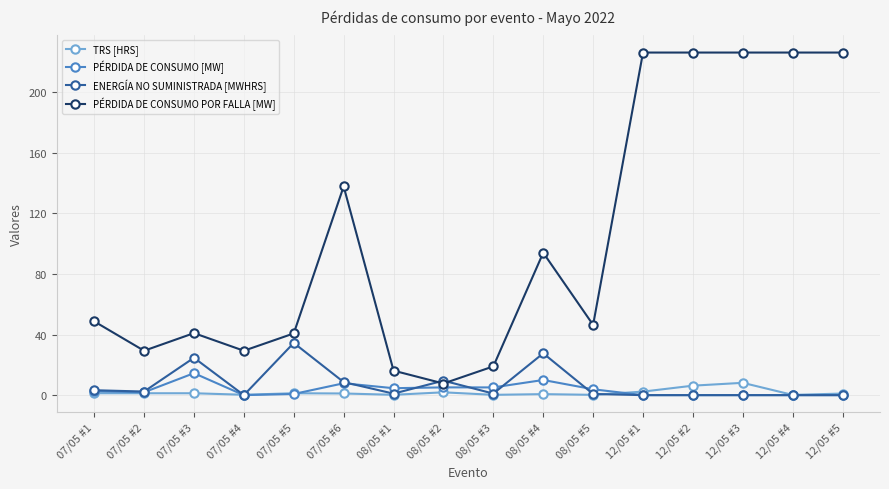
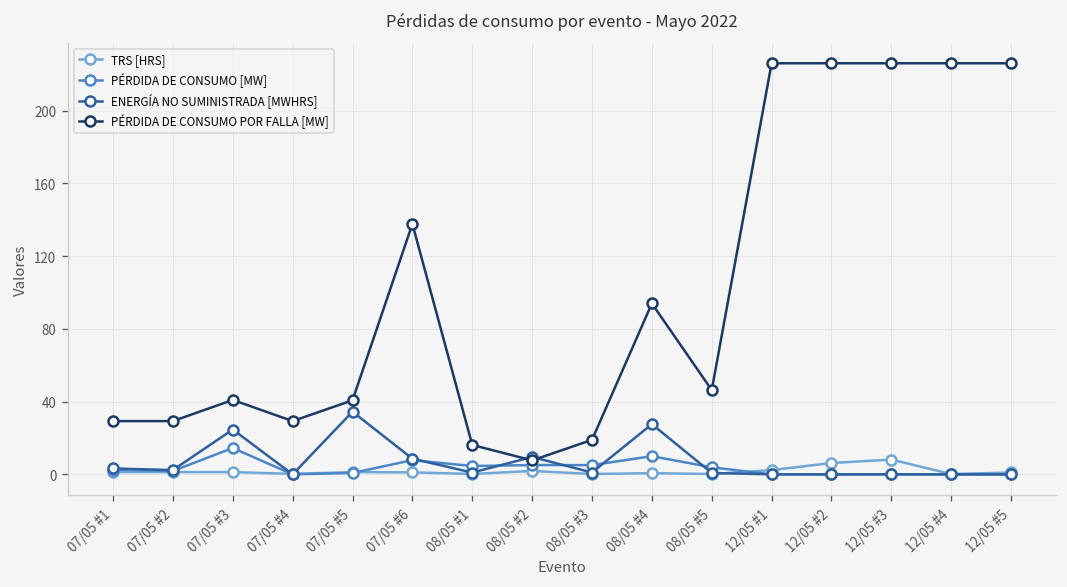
PÉRDIDA DE CONSUMO POR FALLA [MW], 07/05 #1: 49 -> 29
